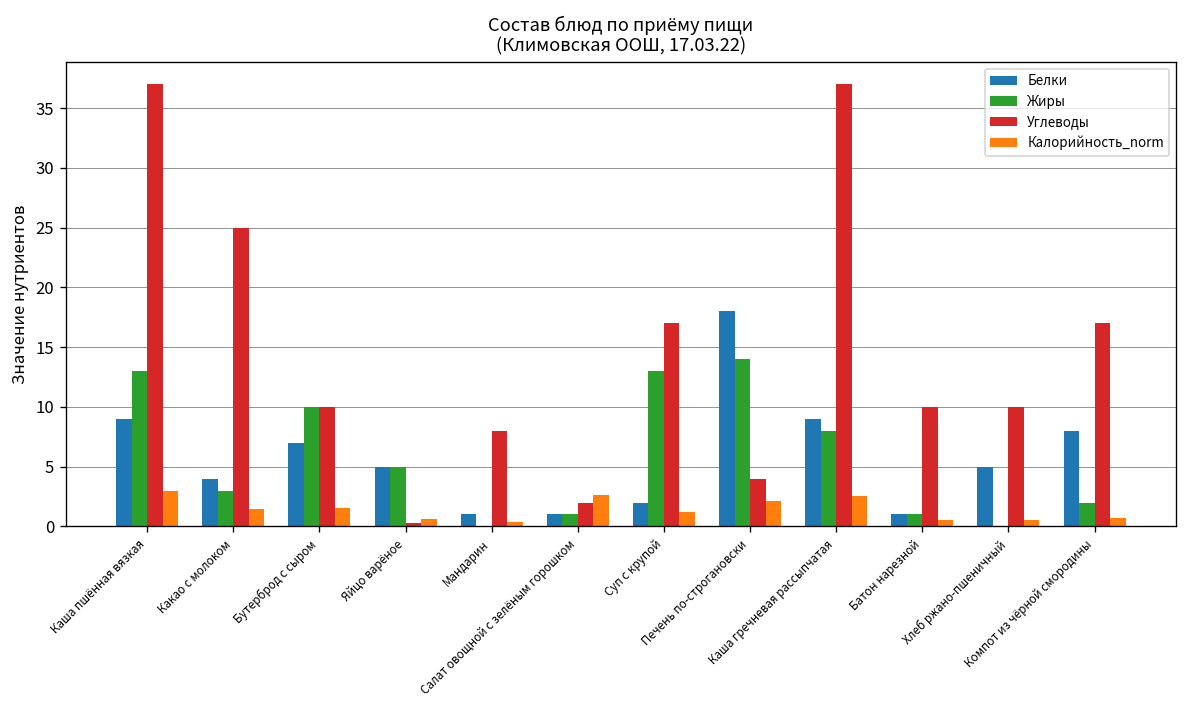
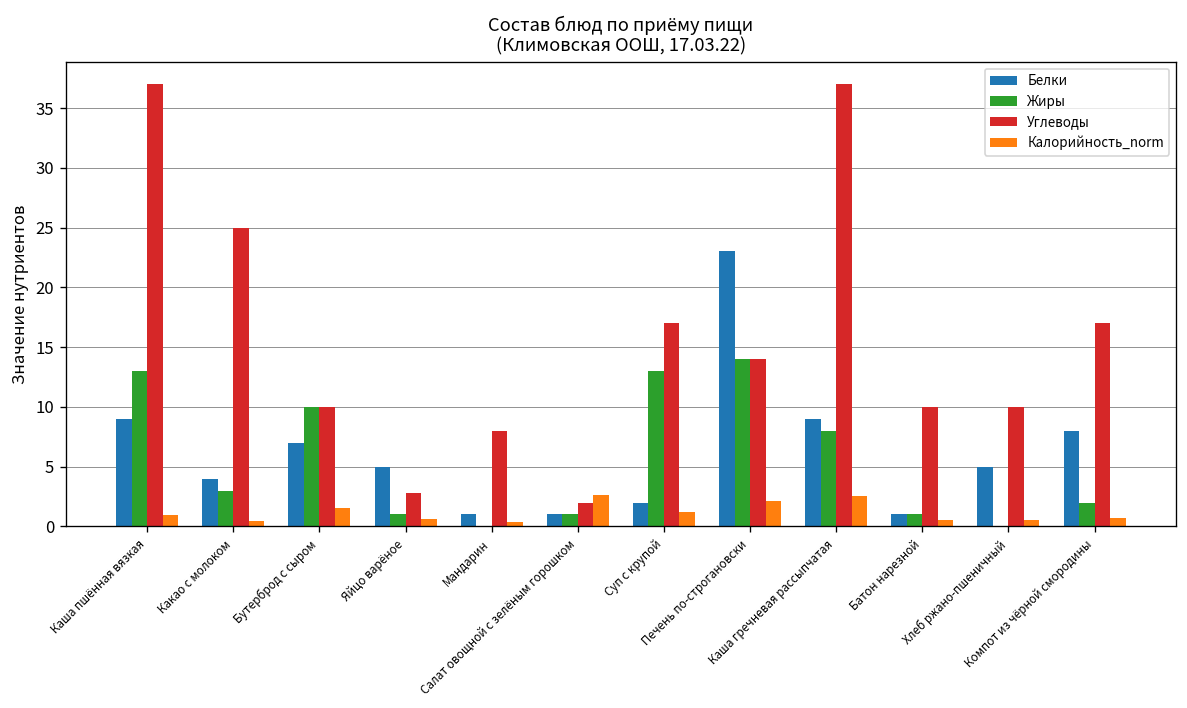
Калорийность_norm, Каша пшённая вязкая: 3 -> 1
Калорийность_norm, Какао с молоком: 1 -> 0
Жиры, Яйцо варёное: 5 -> 1
Углеводы, Яйцо варёное: 0 -> 3
Белки, Печень по-строгановски: 18 -> 23
Углеводы, Печень по-строгановски: 4 -> 14
